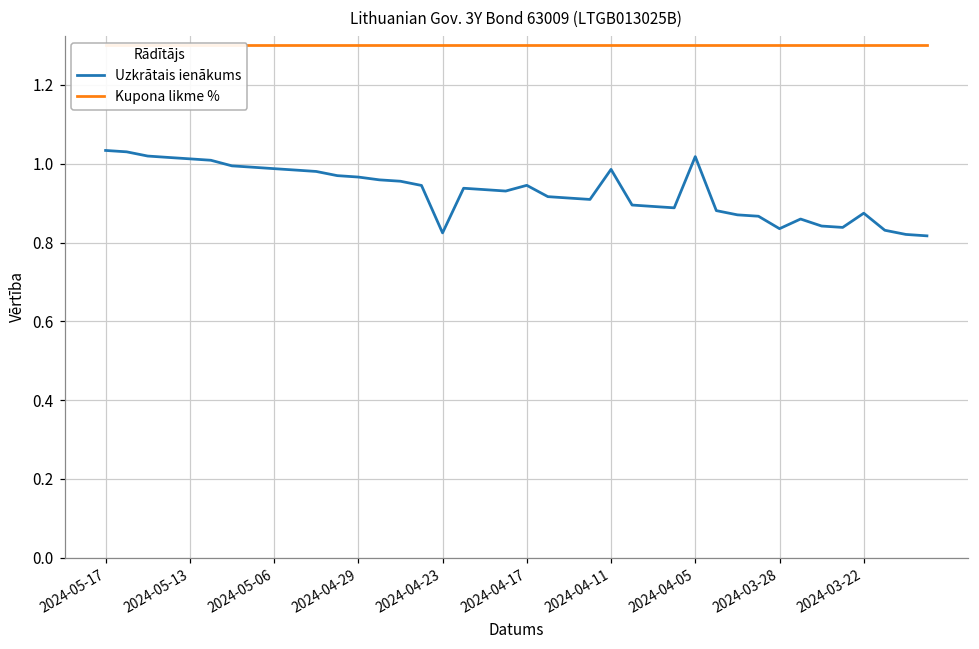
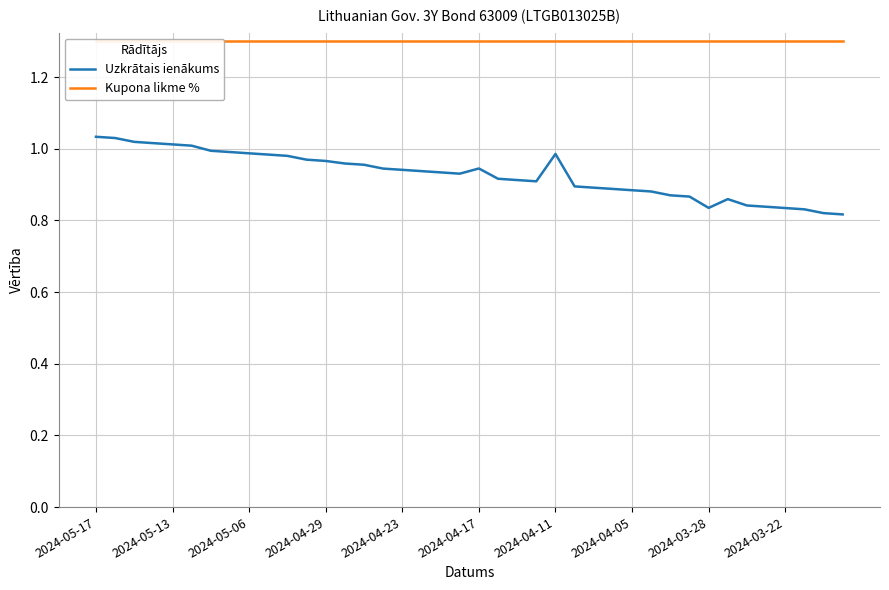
Uzkrātais ienākums, 2024-04-23: 0.82 -> 0.94
Uzkrātais ienākums, 2024-04-05: 1.02 -> 0.88
Uzkrātais ienākums, 2024-03-22: 0.87 -> 0.83
